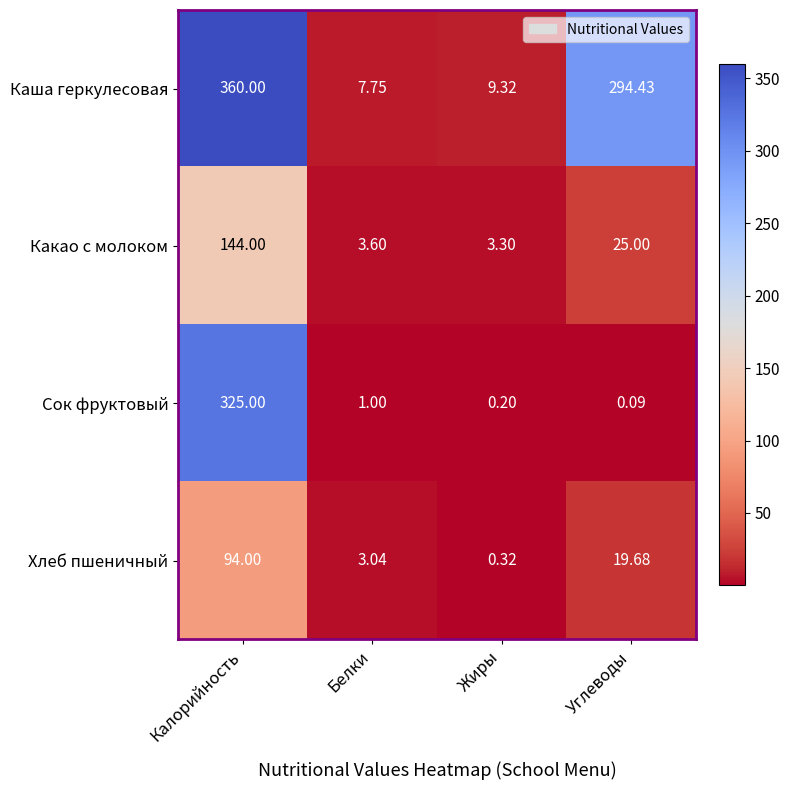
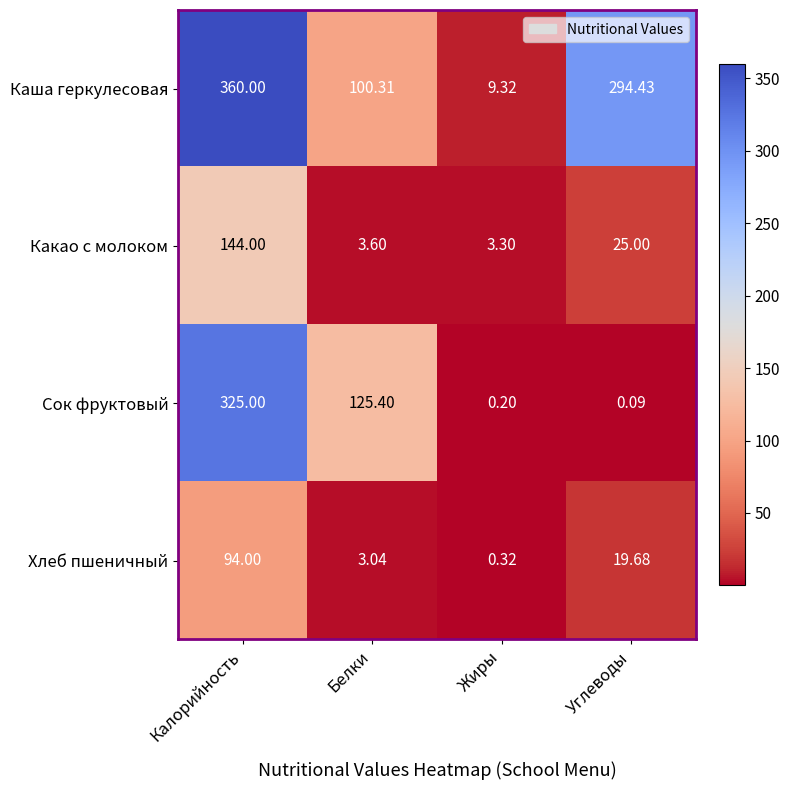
Каша геркулесовая, Белки: 7.75 -> 100.31
Сок фруктовый, Белки: 1.00 -> 125.40
